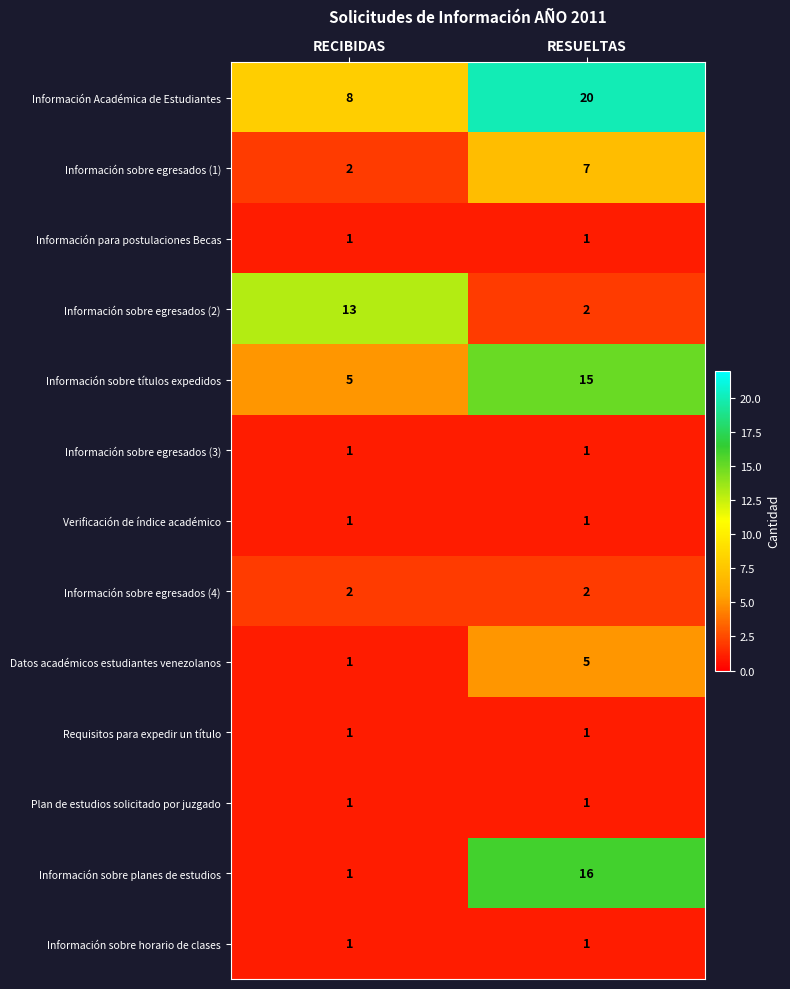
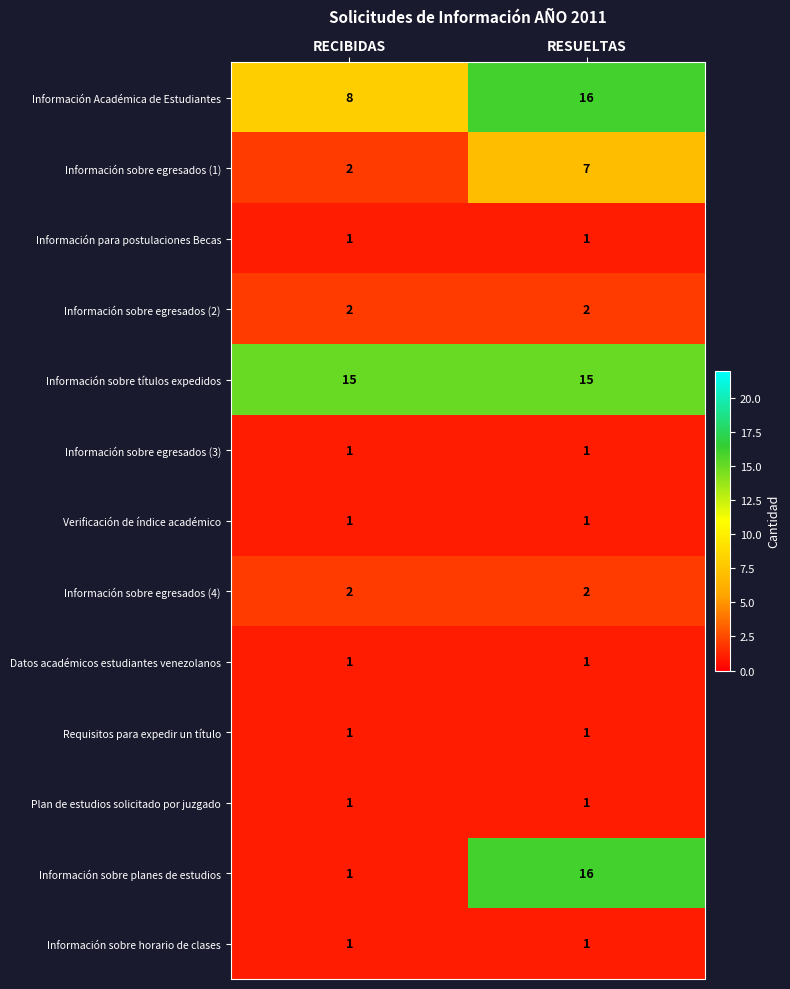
Información Académica de Estudiantes, RESUELTAS: 20 -> 16
Información sobre egresados (2), RECIBIDAS: 13 -> 2
Información sobre títulos expedidos, RECIBIDAS: 5 -> 15
Datos académicos estudiantes venezolanos, RESUELTAS: 5 -> 1
